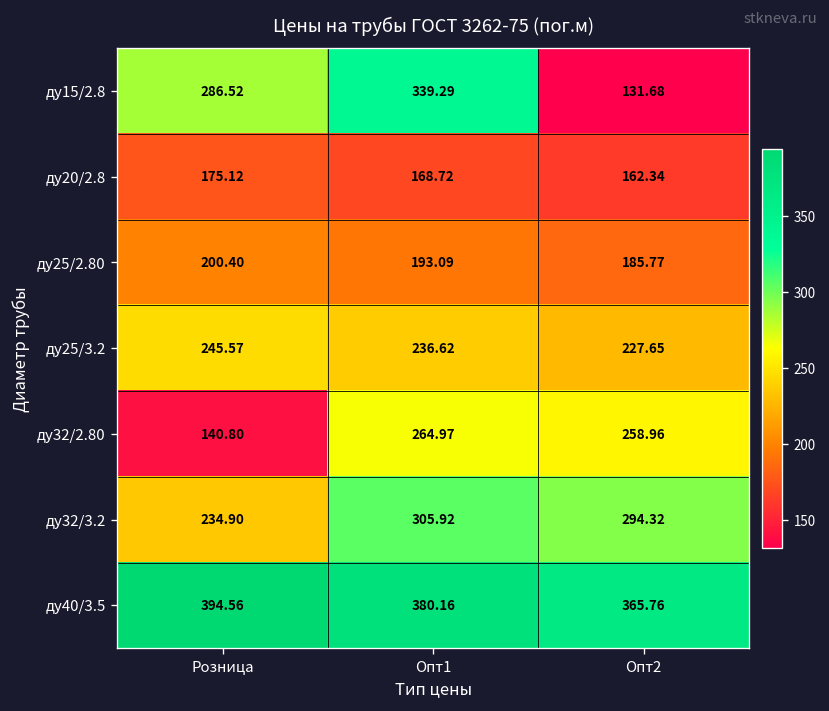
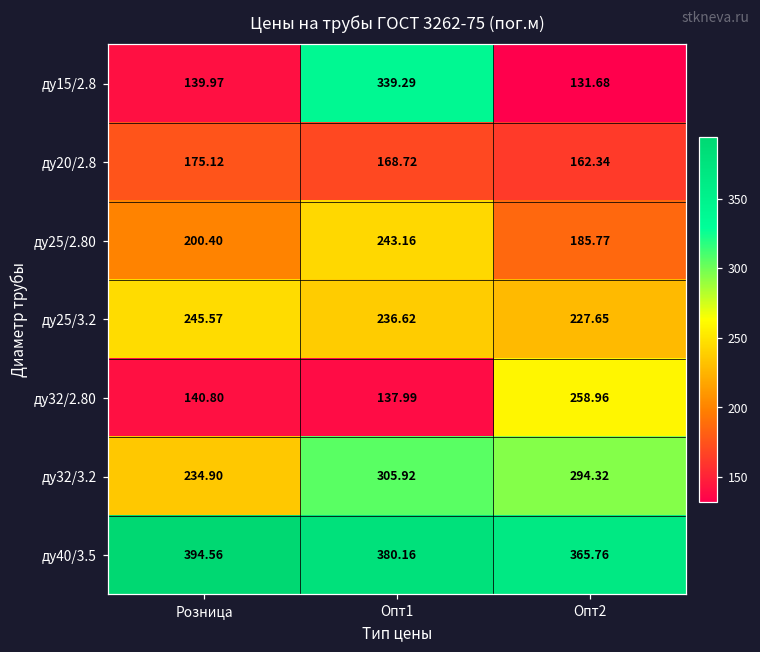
ду15/2.8, Розница: 286.52 -> 139.97
ду25/2.80, Опт1: 193.09 -> 243.16
ду32/2.80, Опт1: 264.97 -> 137.99
